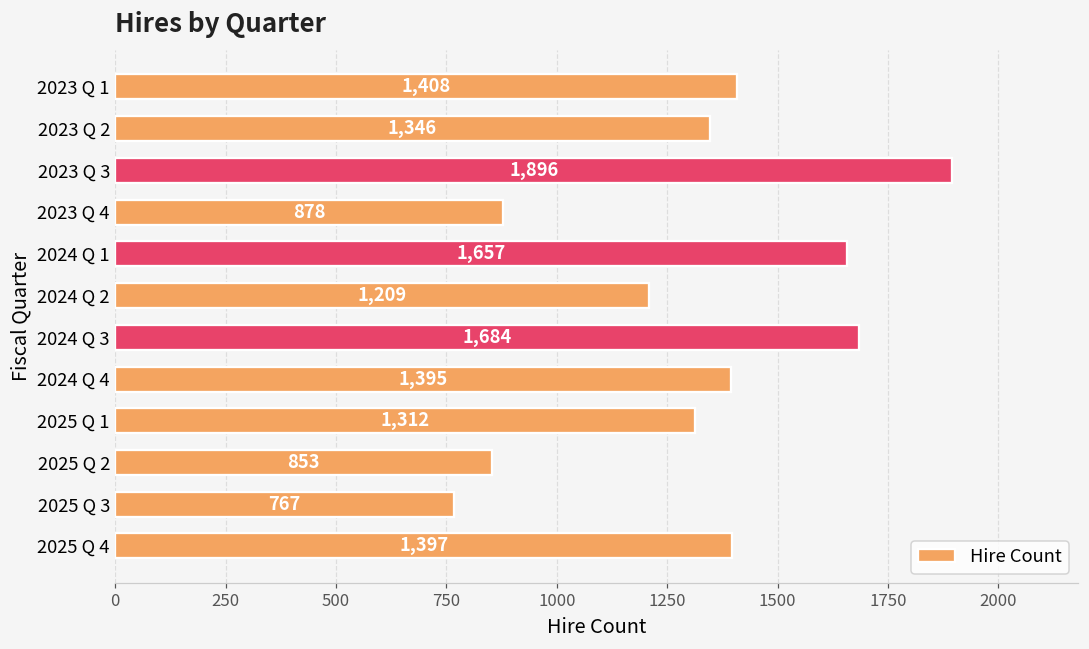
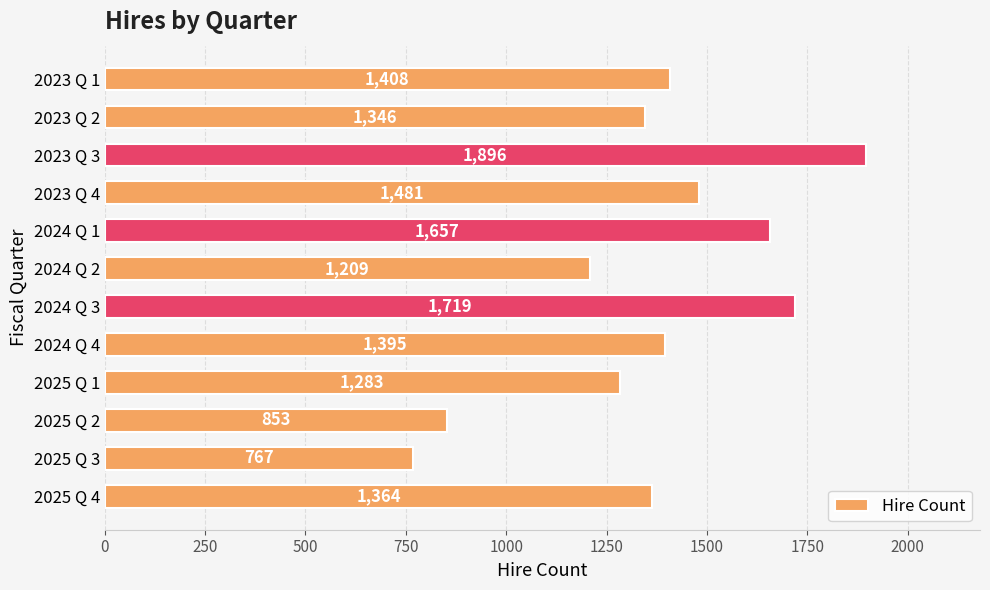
2023 Q 4: 878 -> 1,481
2024 Q 3: 1,684 -> 1,719
2025 Q 1: 1,312 -> 1,283
2025 Q 4: 1,397 -> 1,364
